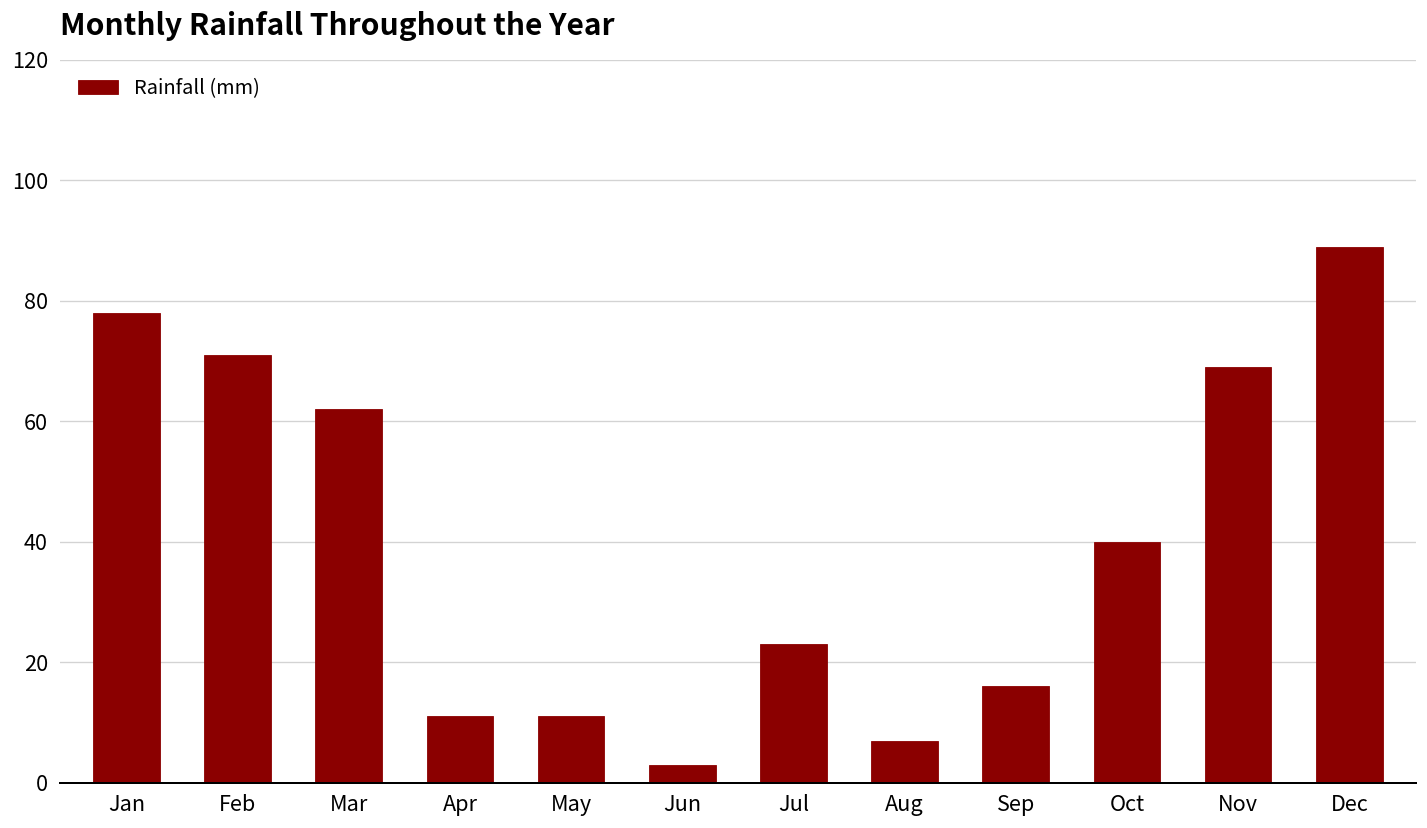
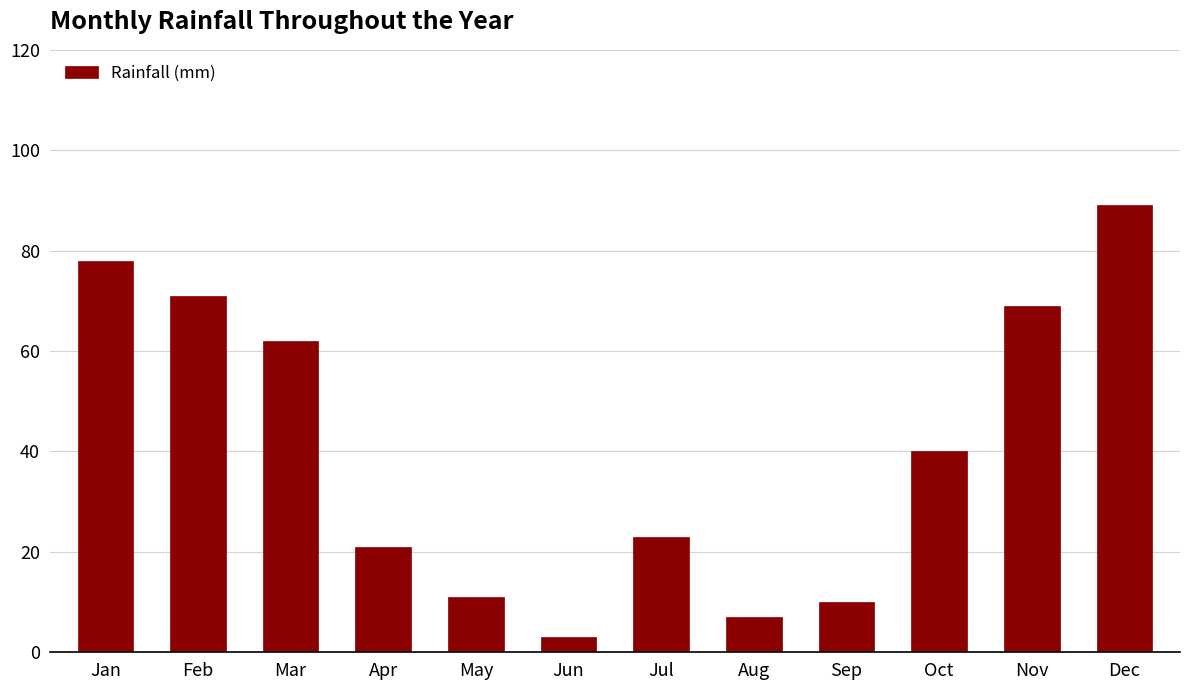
Apr: 11 -> 21
Sep: 16 -> 10
